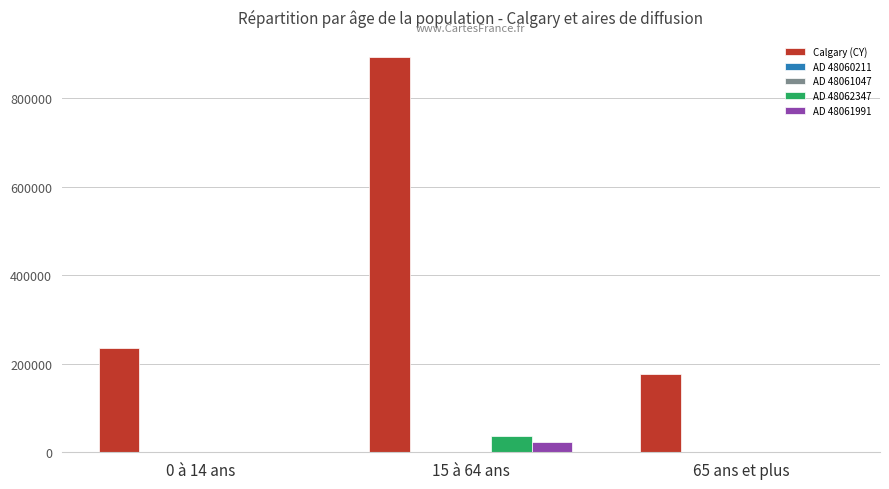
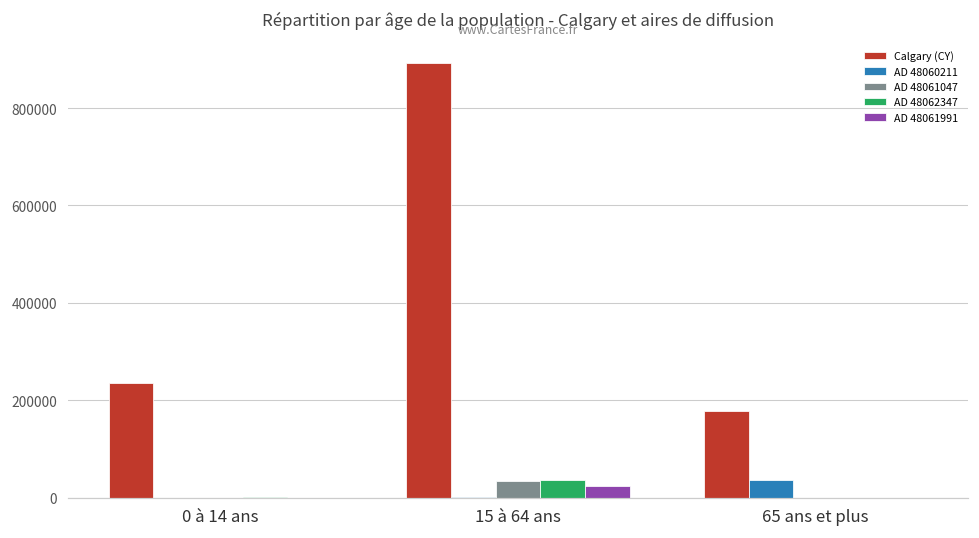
AD 48061047, 15 à 64 ans: 0 -> 30000
AD 48060211, 65 ans et plus: 0 -> 40000
